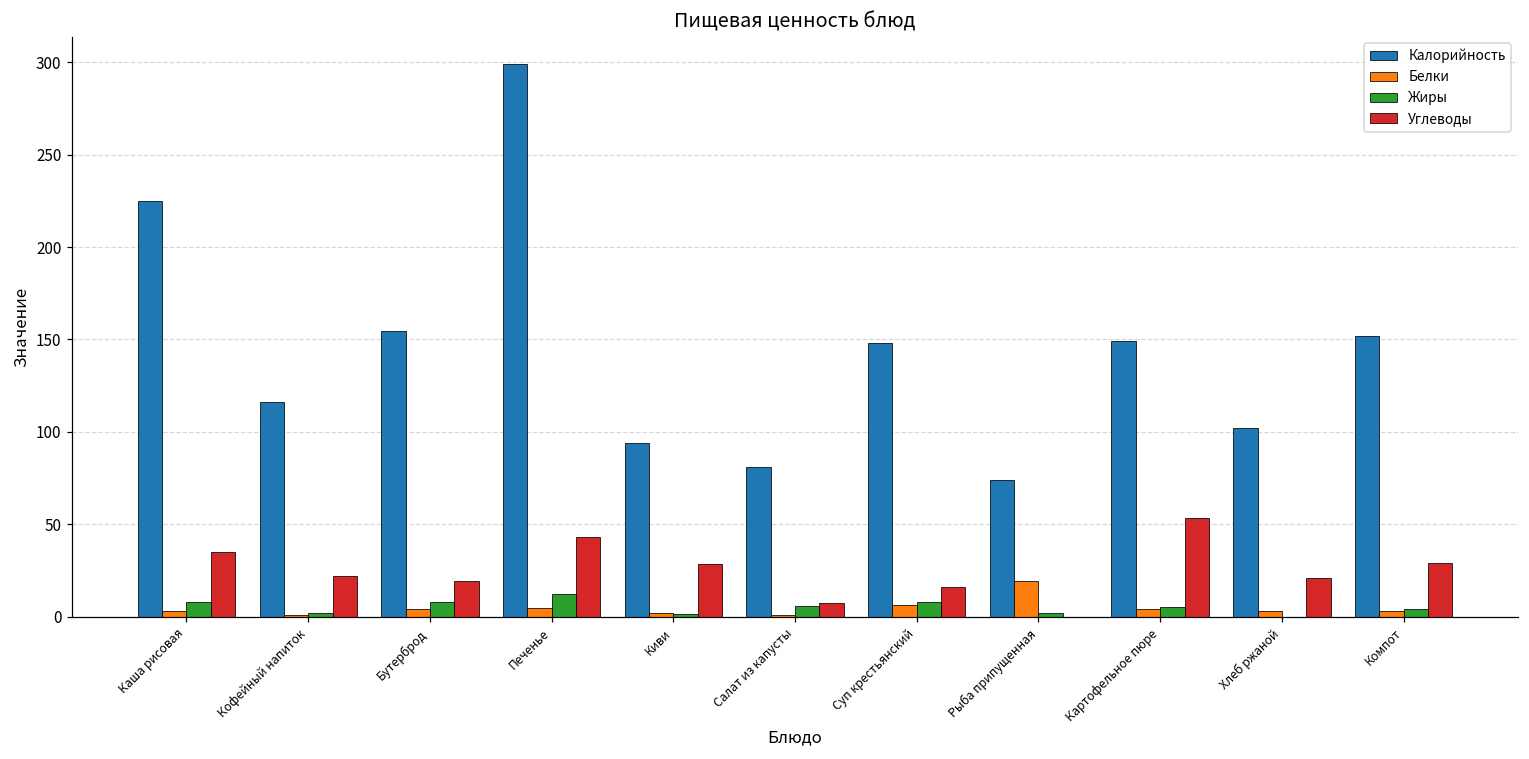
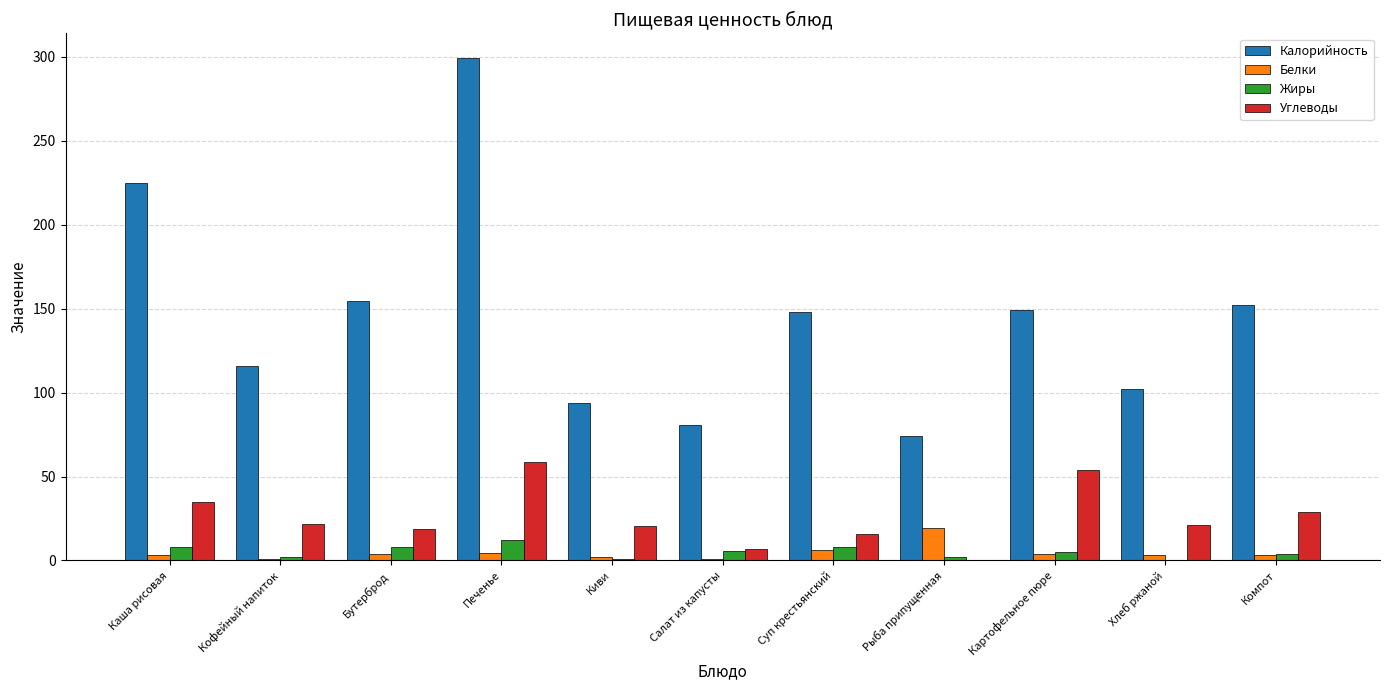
Углеводы, Печенье: 43 -> 59
Углеводы, Киви: 29 -> 20
